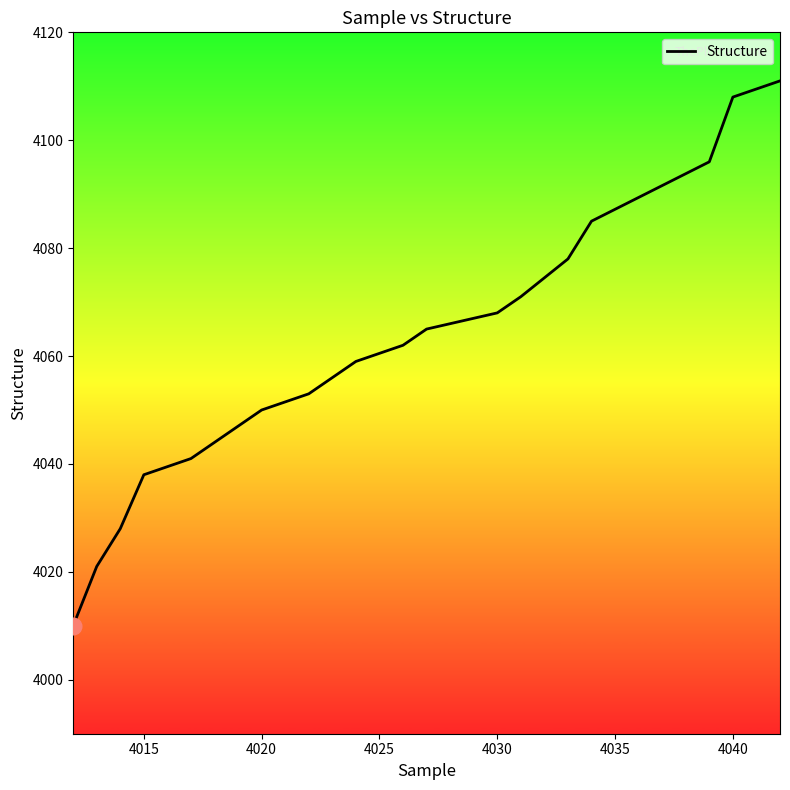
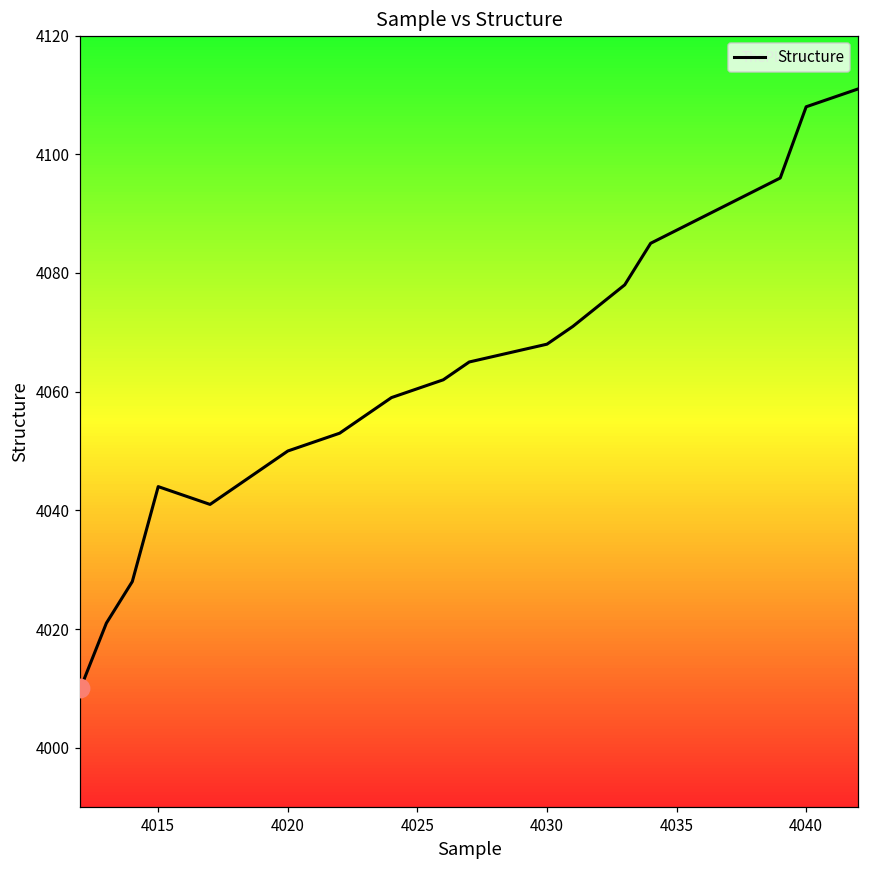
Structure, 4015: 4038 -> 4044
